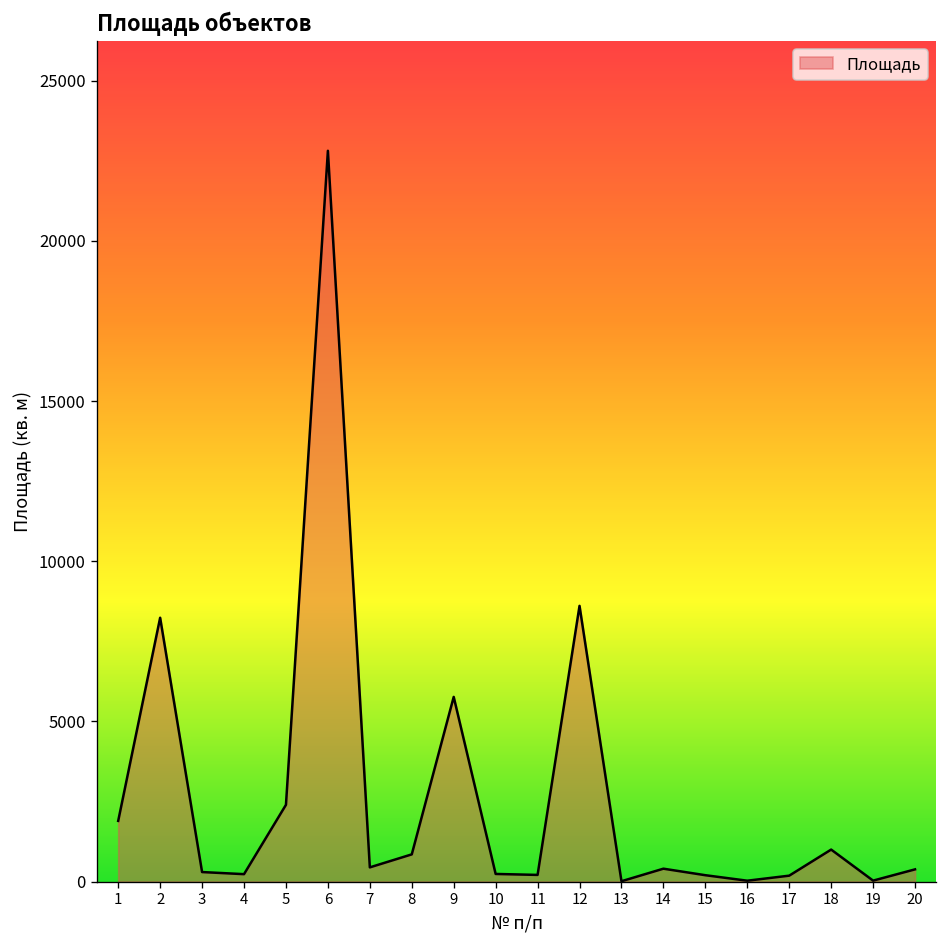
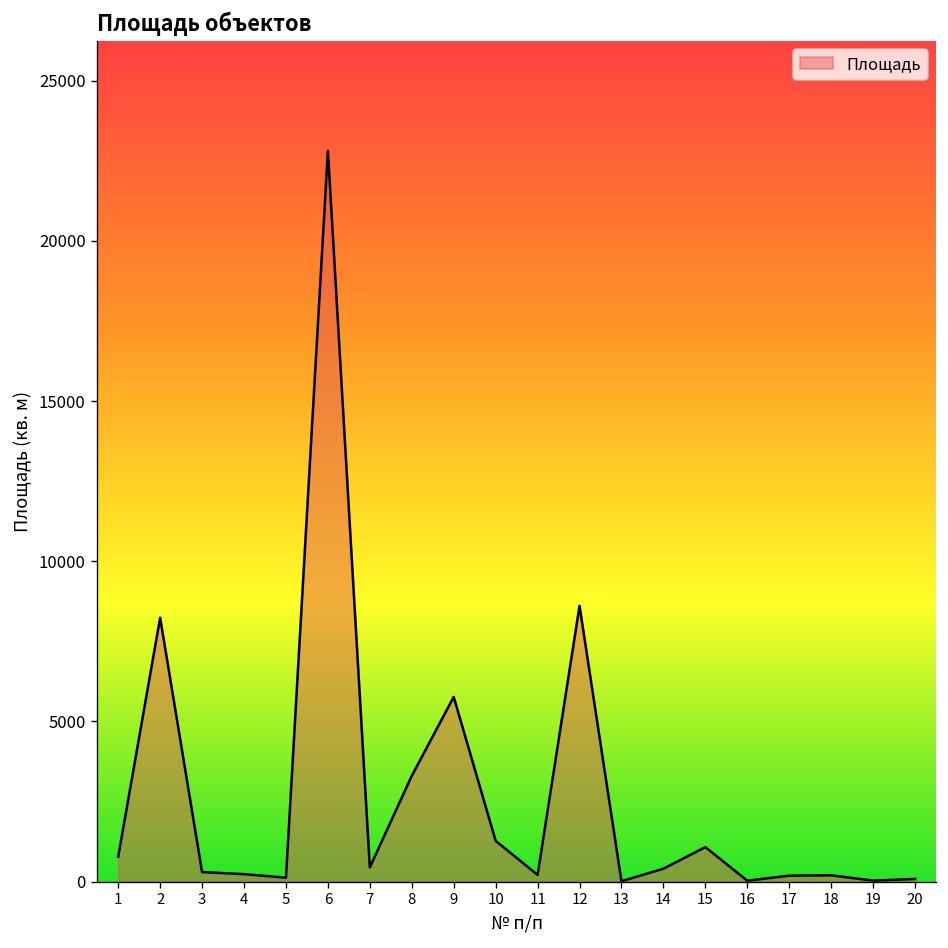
1: 1900 -> 800
5: 2400 -> 100
8: 900 -> 3300
10: 200 -> 1300
15: 200 -> 1100
18: 1000 -> 200
20: 400 -> 100
